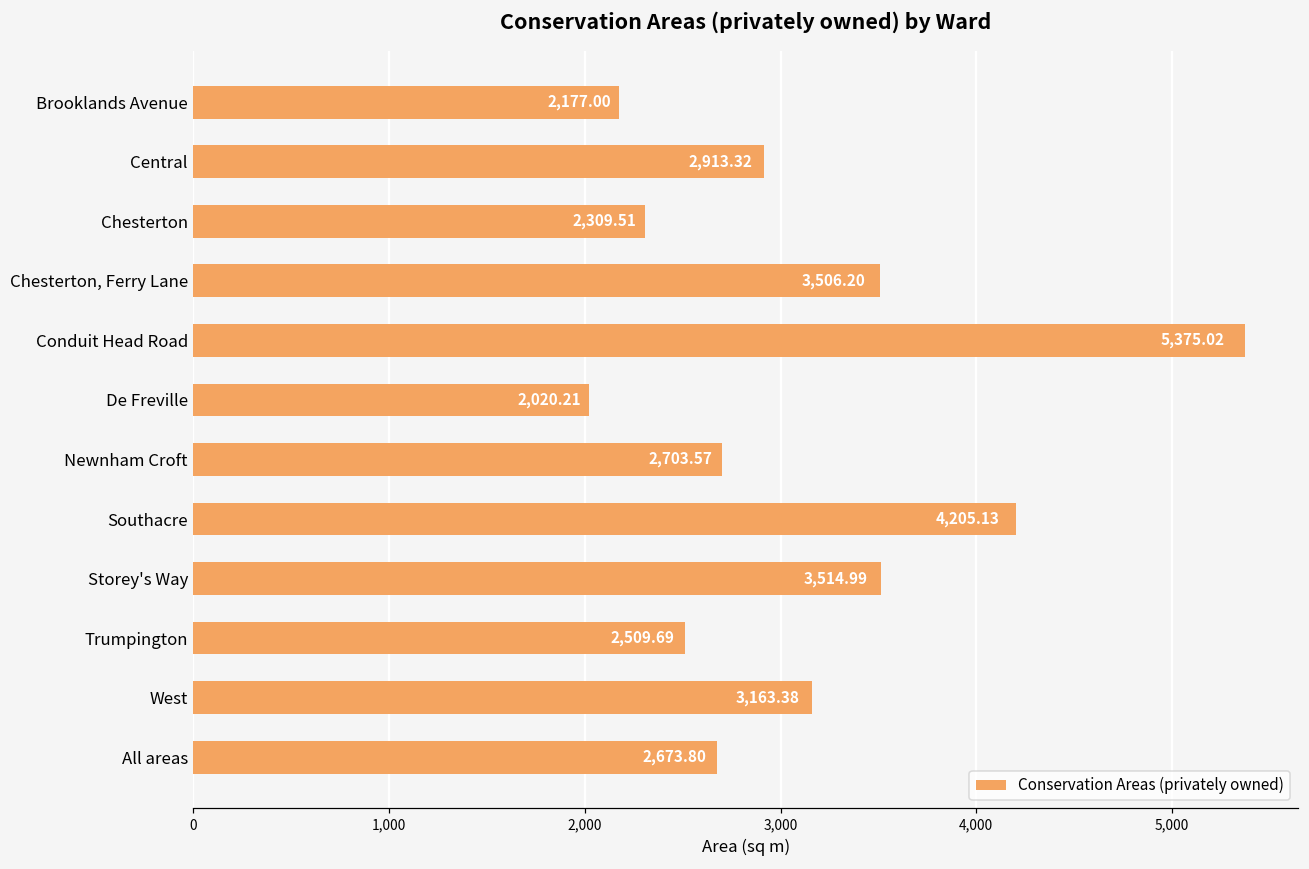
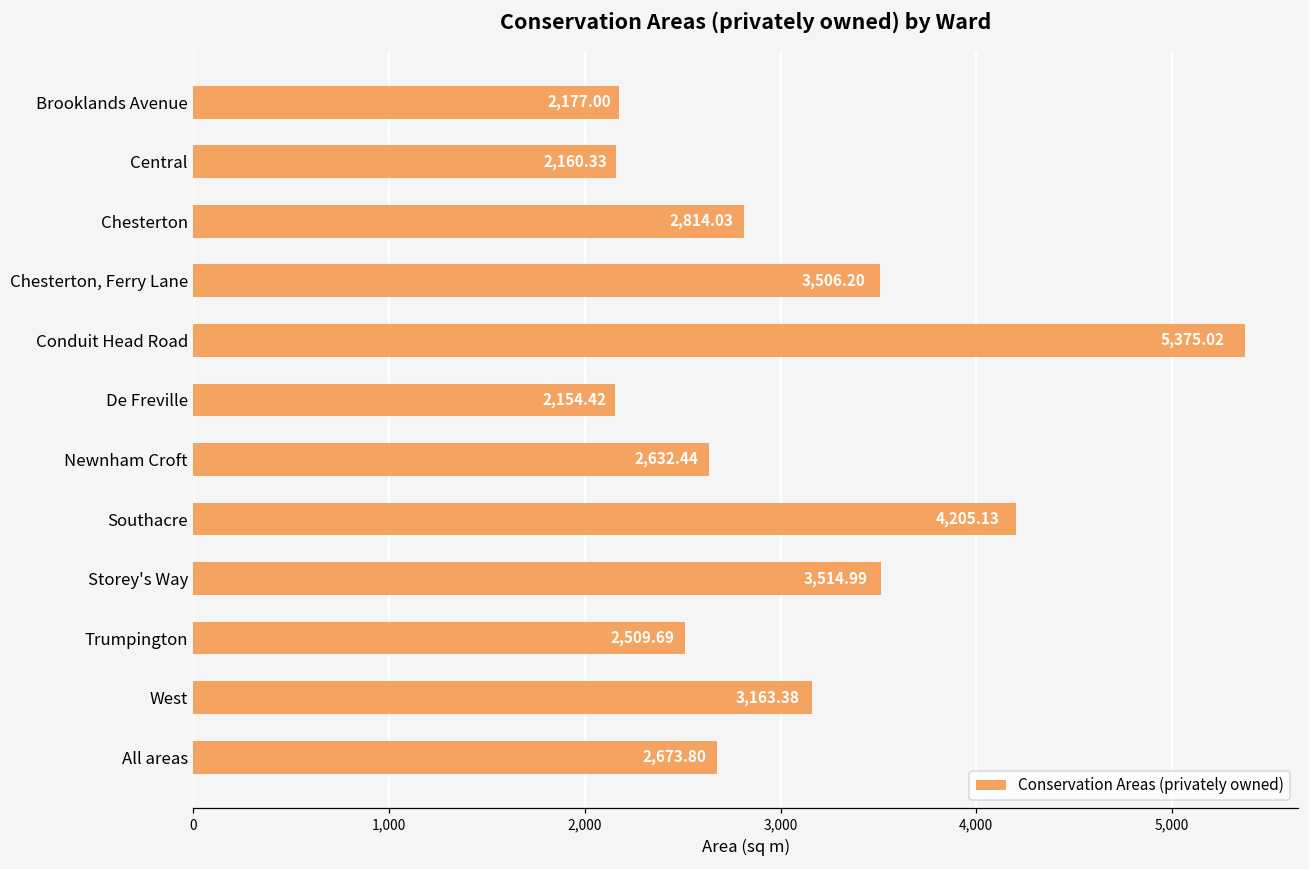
Central: 2,913.32 -> 2,160.33
Chesterton: 2,309.51 -> 2,814.03
De Freville: 2,020.21 -> 2,154.42
Newnham Croft: 2,703.57 -> 2,632.44
